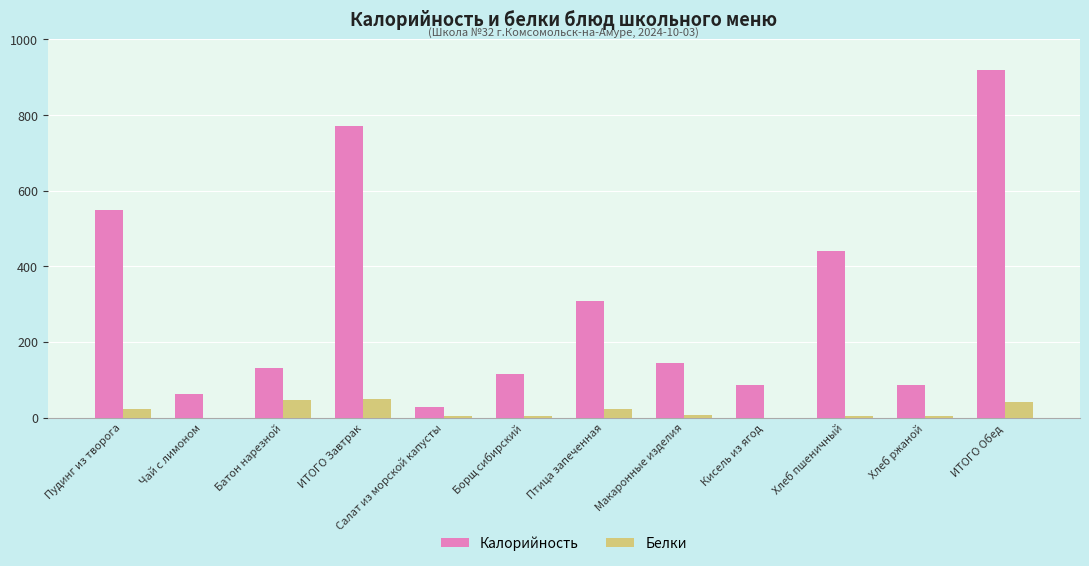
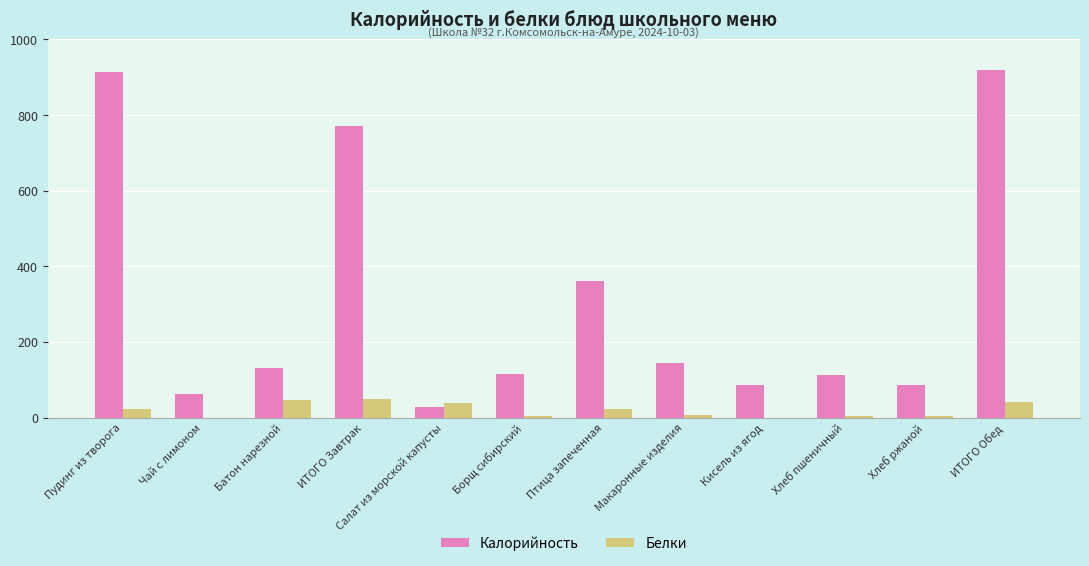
Калорийность, Пудинг из творога: 550 -> 910
Белки, Салат из морской капусты: 0 -> 40
Калорийность, Птица запеченная: 310 -> 360
Калорийность, Хлеб пшеничный: 440 -> 110
